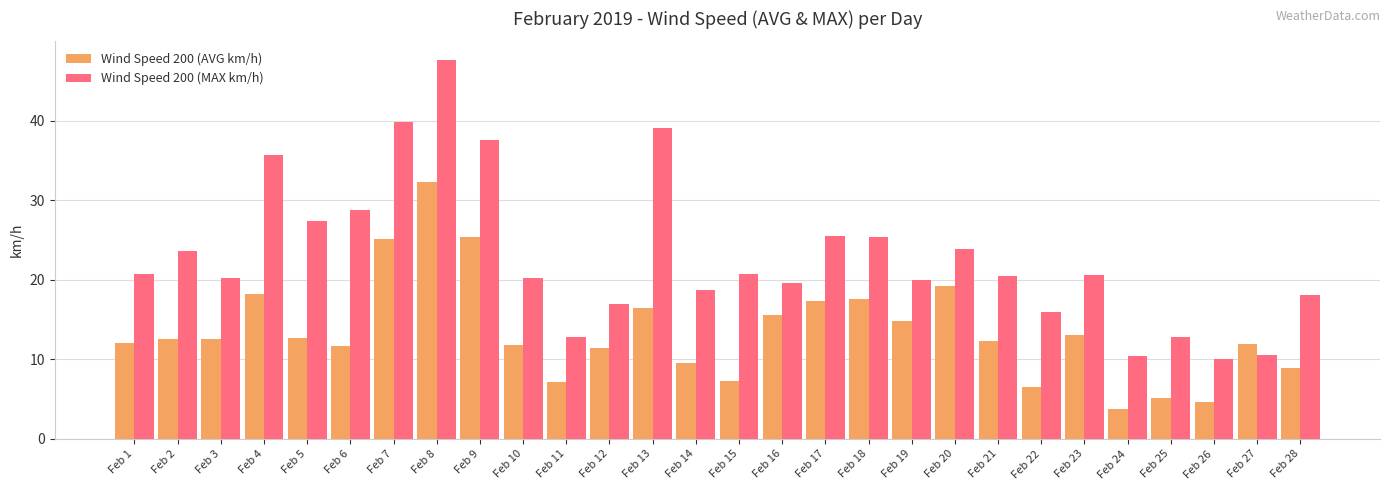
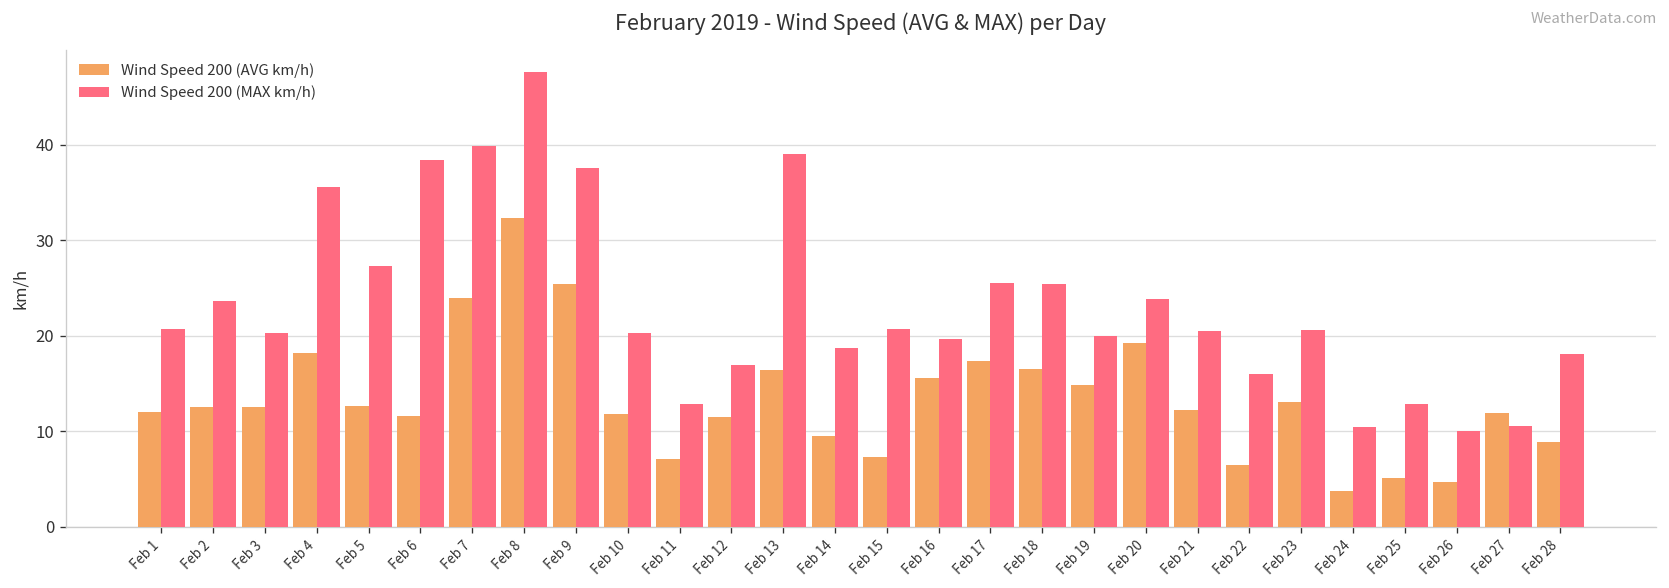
Wind Speed 200 (MAX km/h), Feb 6: 29 -> 38
Wind Speed 200 (AVG km/h), Feb 7: 25 -> 24
Wind Speed 200 (AVG km/h), Feb 18: 18 -> 17
